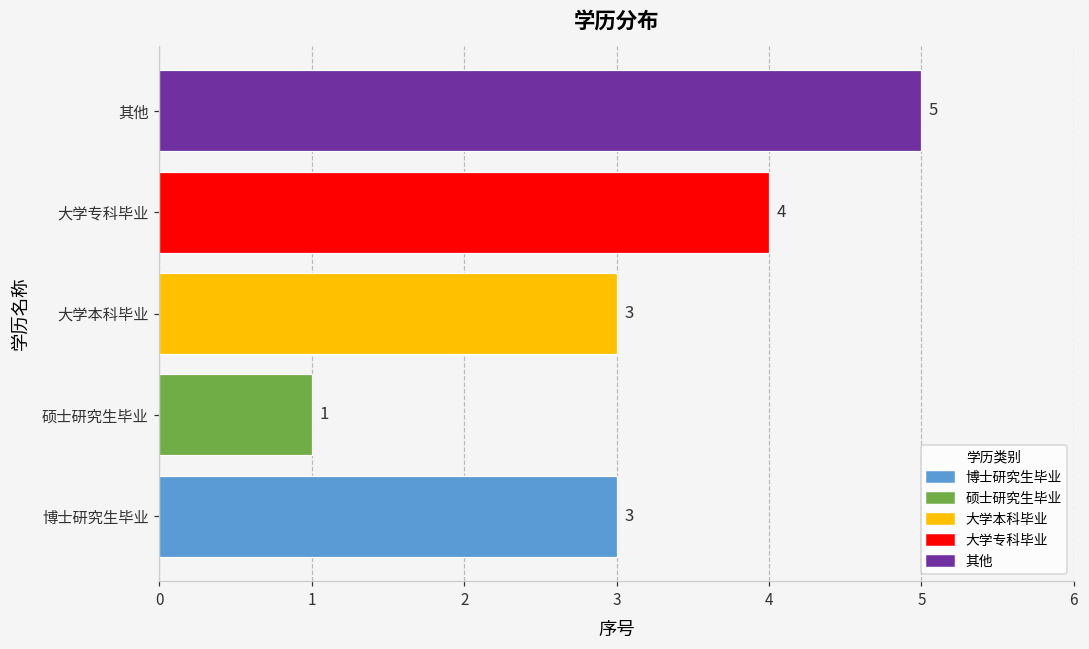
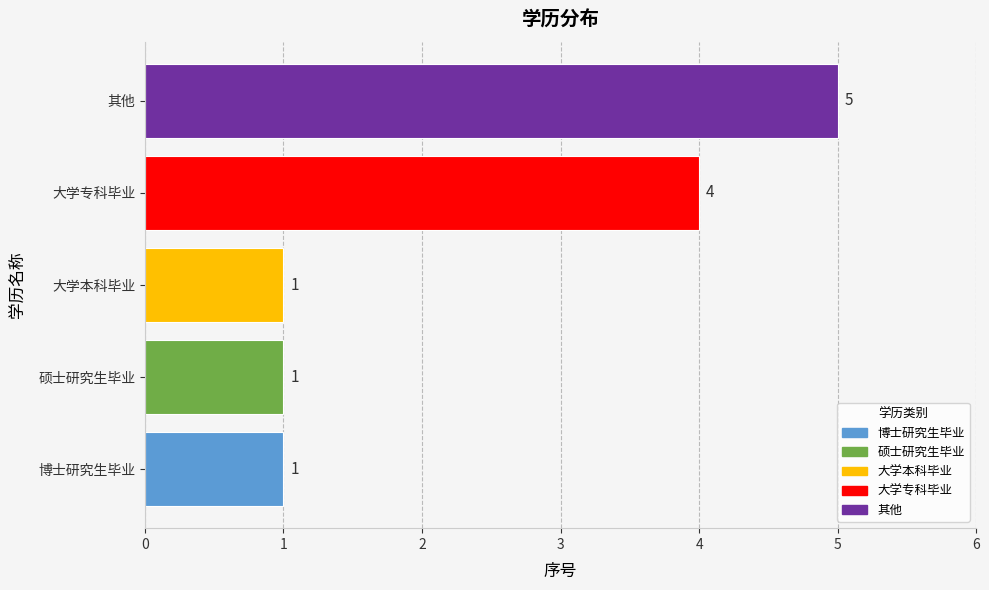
大学本科毕业: 3 -> 1
博士研究生毕业: 3 -> 1
